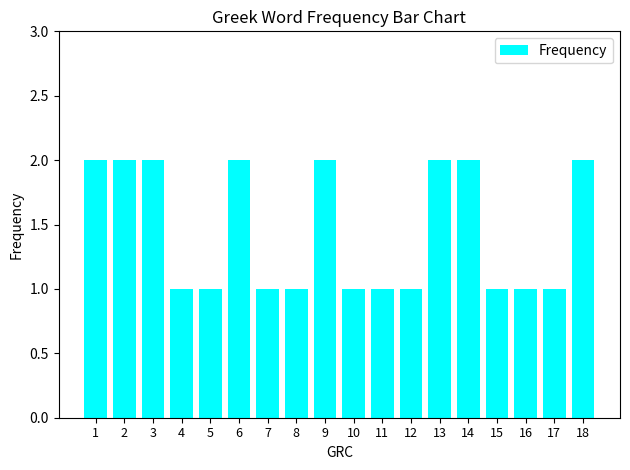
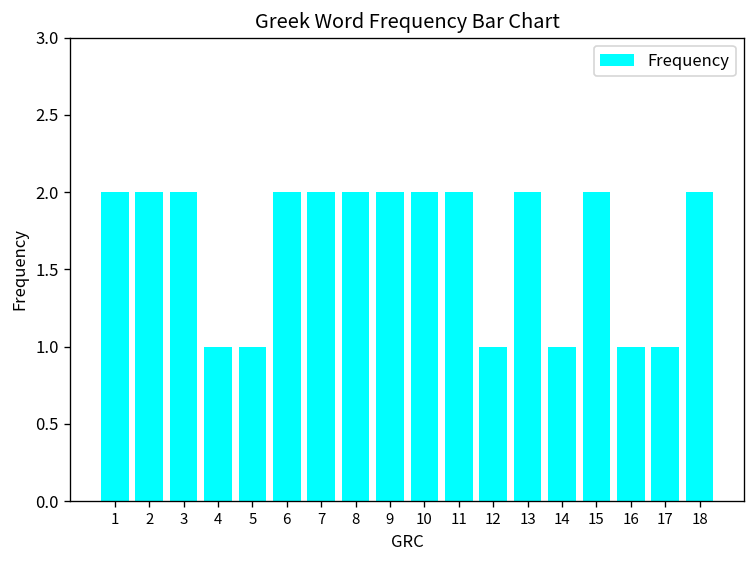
7: 1 -> 2
8: 1 -> 2
10: 1 -> 2
11: 1 -> 2
14: 2 -> 1
15: 1 -> 2
